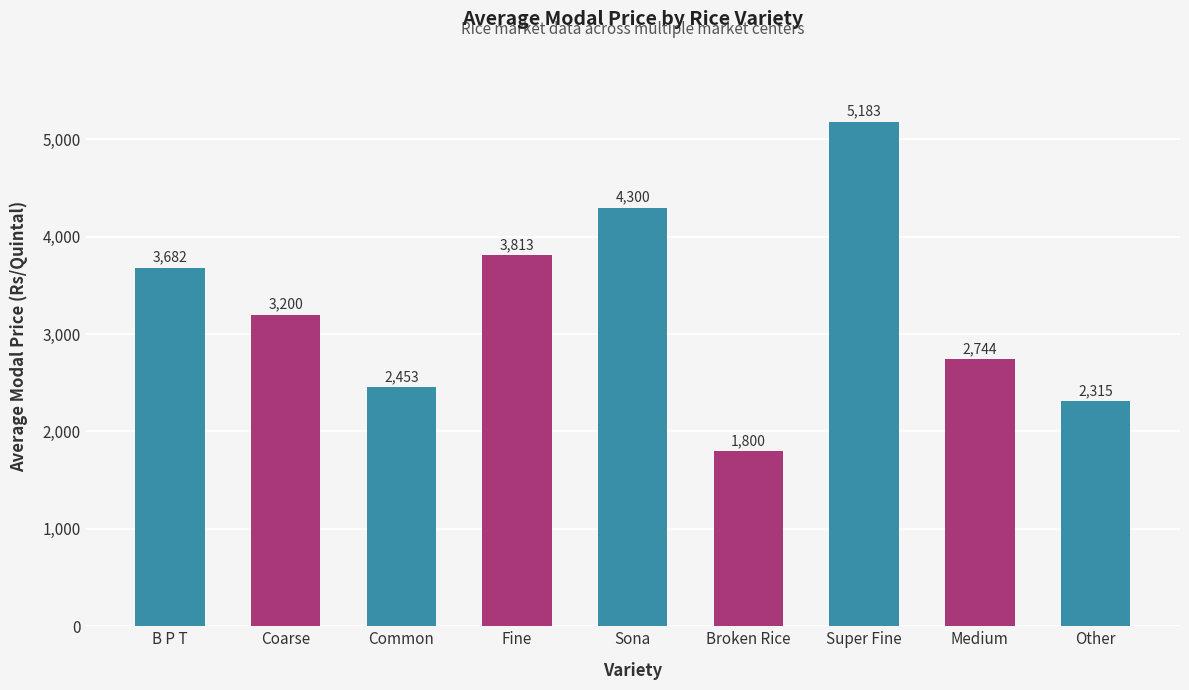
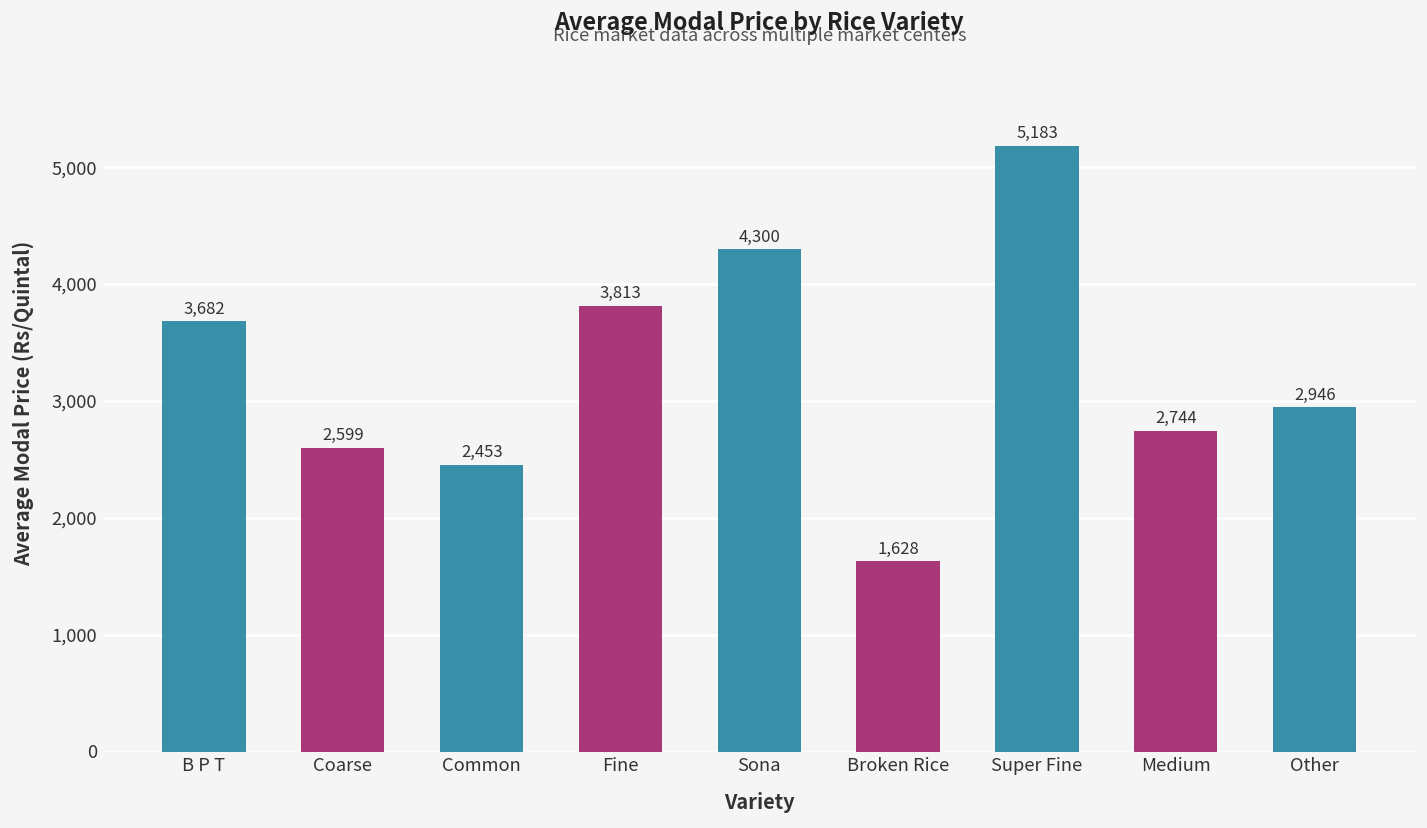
Coarse: 3,200 -> 2,599
Broken Rice: 1,800 -> 1,628
Other: 2,315 -> 2,946
